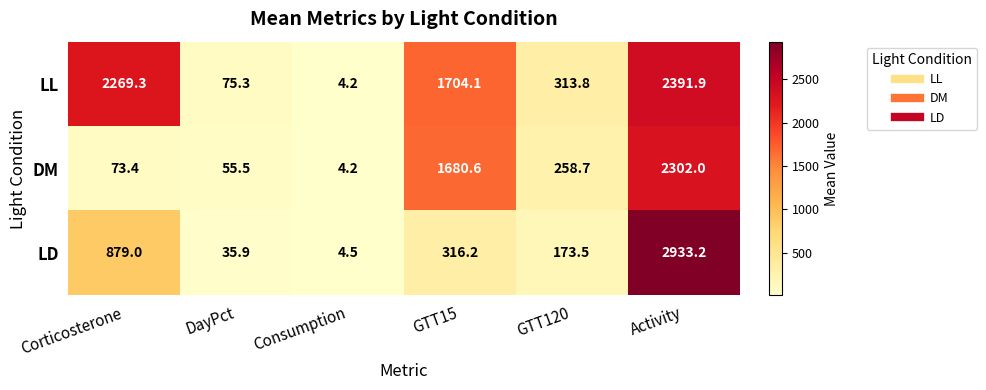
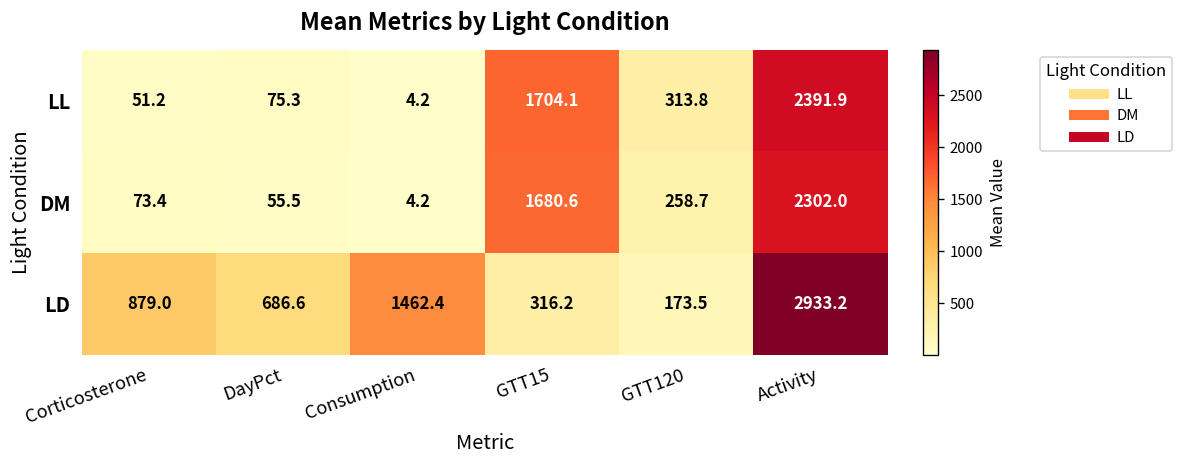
LL, Corticosterone: 2269.3 -> 51.2
LD, DayPct: 35.9 -> 686.6
LD, Consumption: 4.5 -> 1462.4
